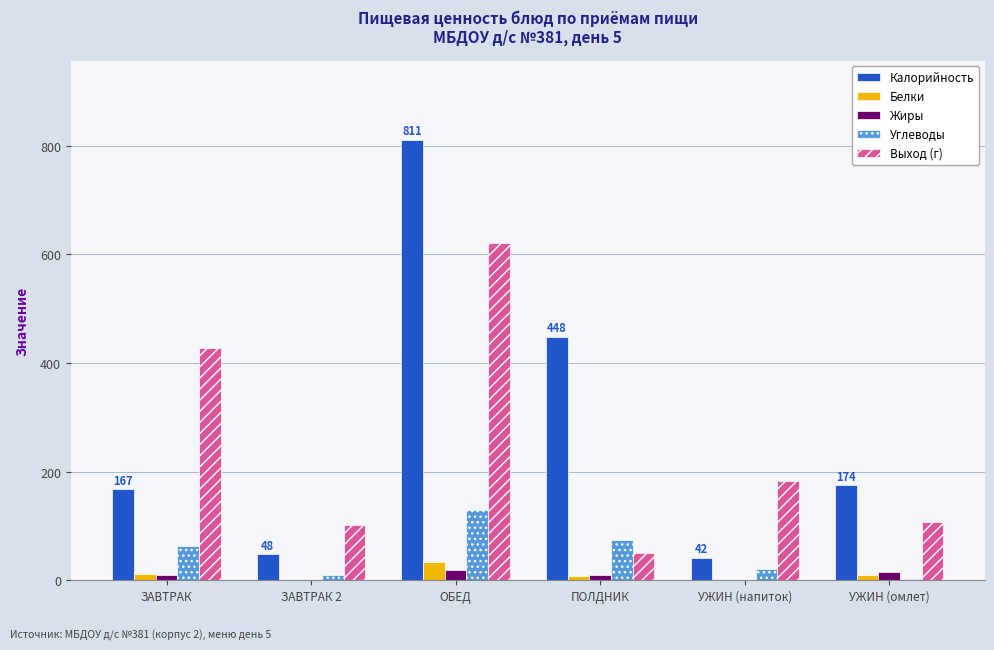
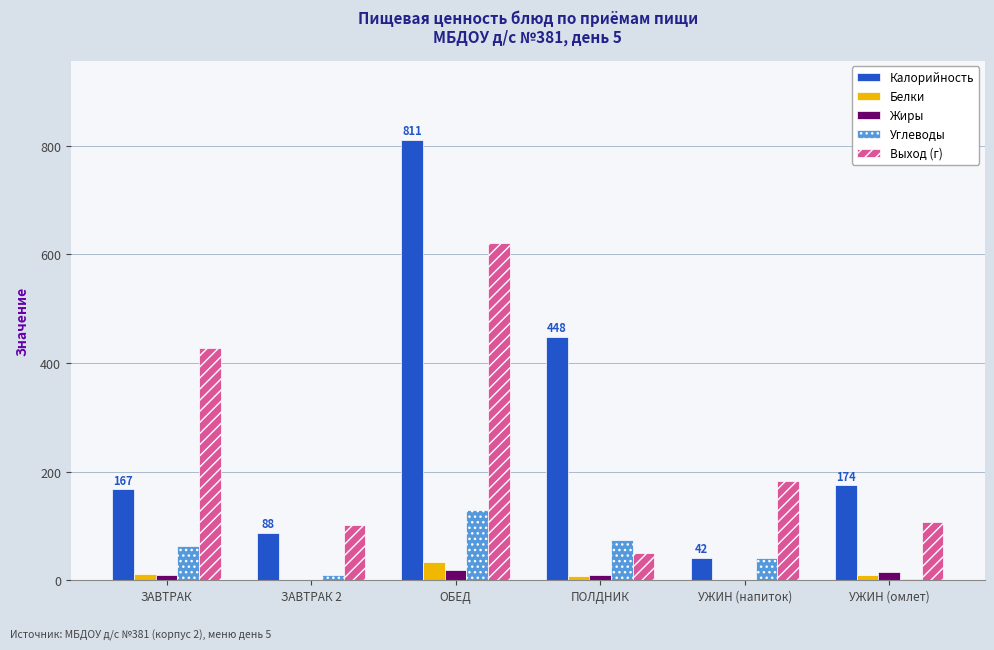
Калорийность, ЗАВТРАК 2: 48 -> 88
Углеводы, УЖИН (напиток): 20 -> 40
